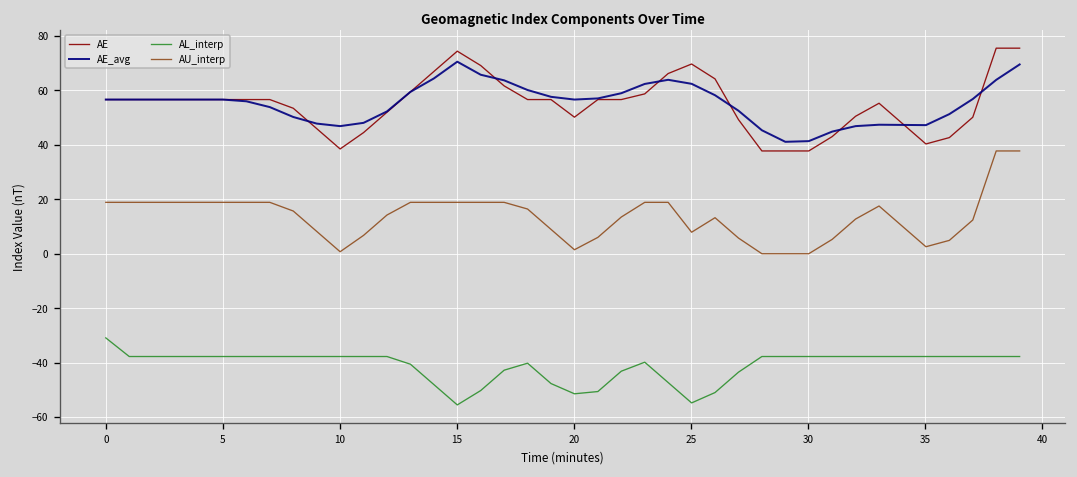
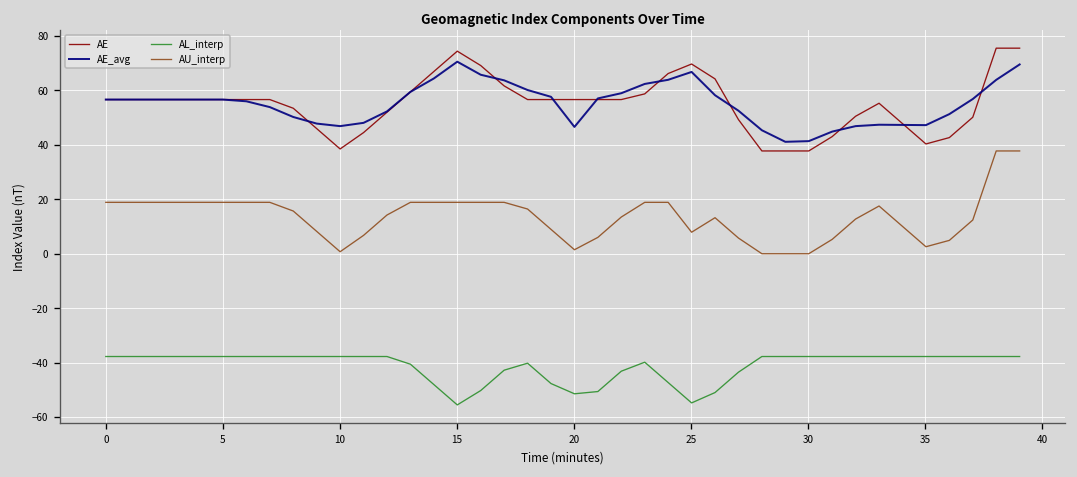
AL_interp, 0: -31 -> -38
AE, 20: 50 -> 57
AE_avg, 20: 57 -> 47
AE_avg, 25: 62 -> 67
